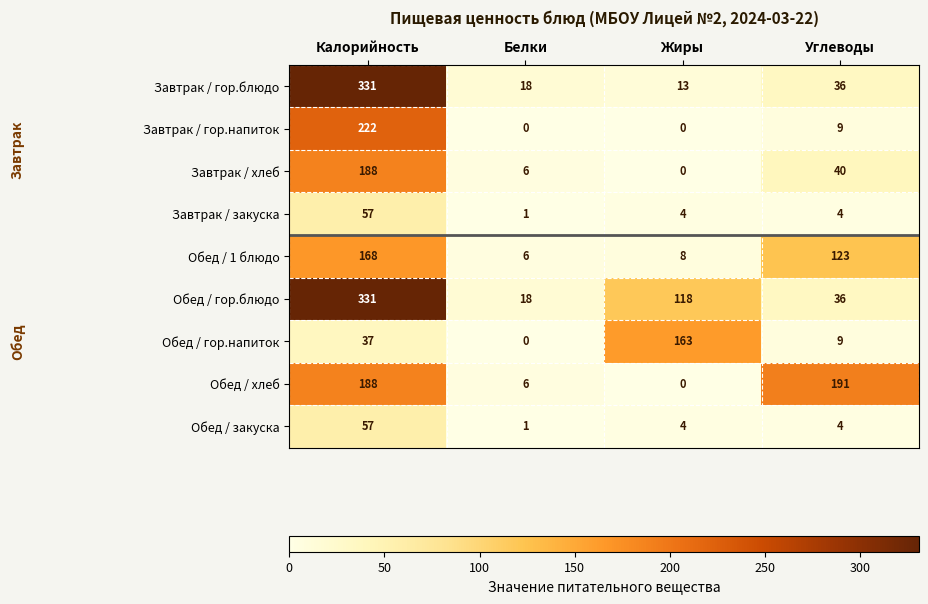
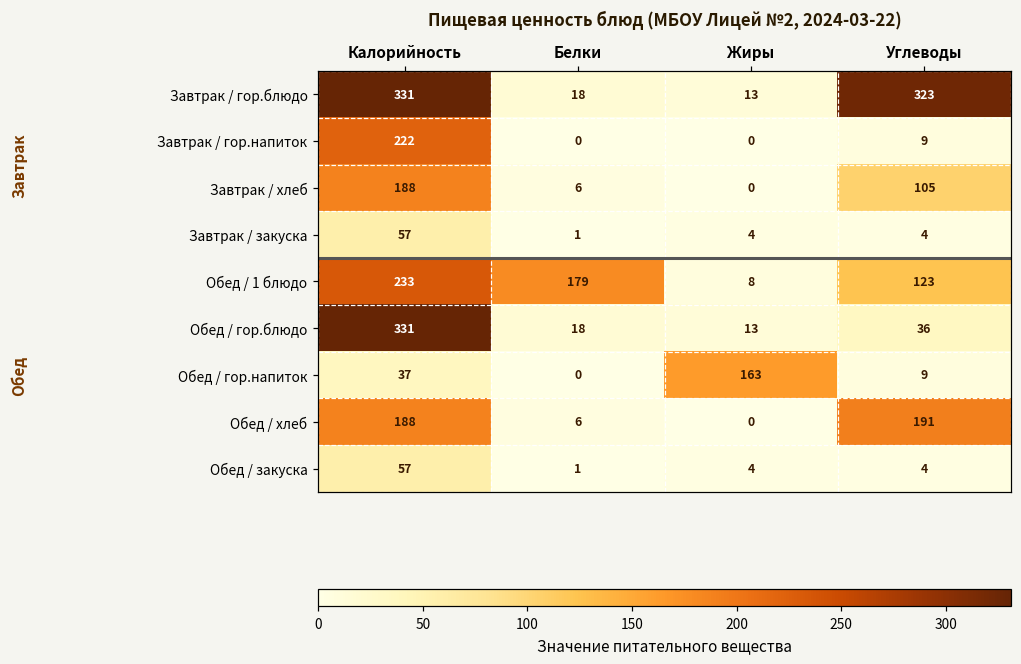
Завтрак / гор.блюдо, Углеводы: 36 -> 323
Завтрак / хлеб, Углеводы: 40 -> 105
Обед / 1 блюдо, Калорийность: 168 -> 233
Обед / 1 блюдо, Белки: 6 -> 179
Обед / гор.блюдо, Жиры: 118 -> 13
